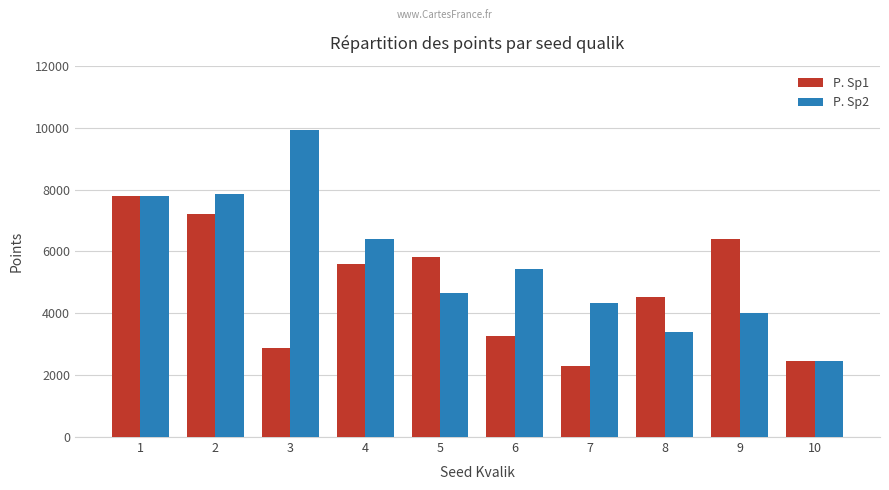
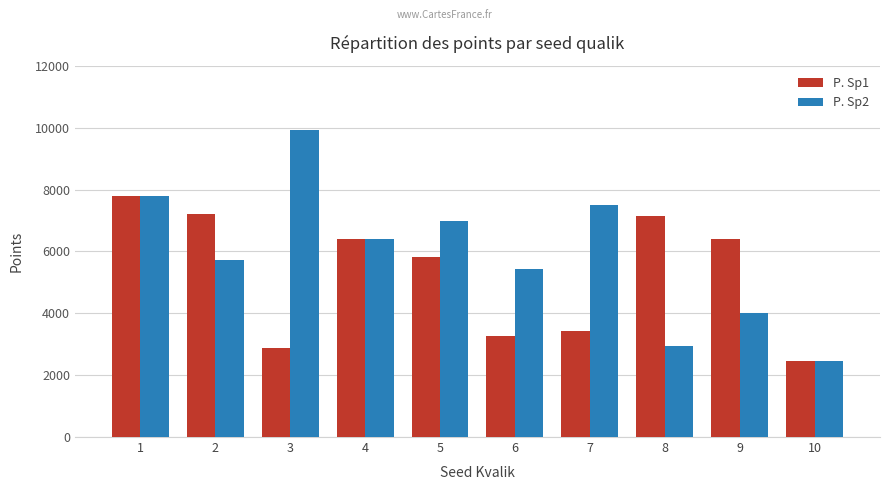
P. Sp2, 2: 7800 -> 5700
P. Sp1, 4: 5600 -> 6400
P. Sp2, 5: 4600 -> 7000
P. Sp1, 7: 2300 -> 3400
P. Sp2, 7: 4300 -> 7500
P. Sp1, 8: 4500 -> 7100
P. Sp2, 8: 3400 -> 2900
